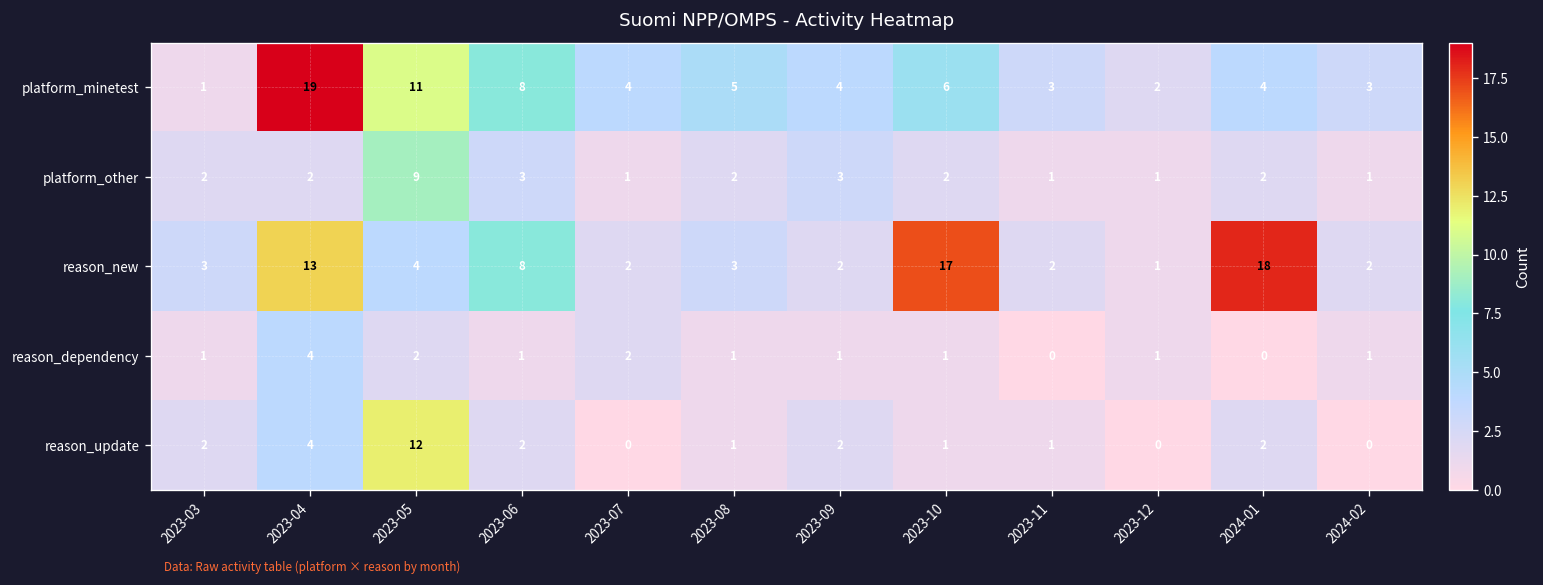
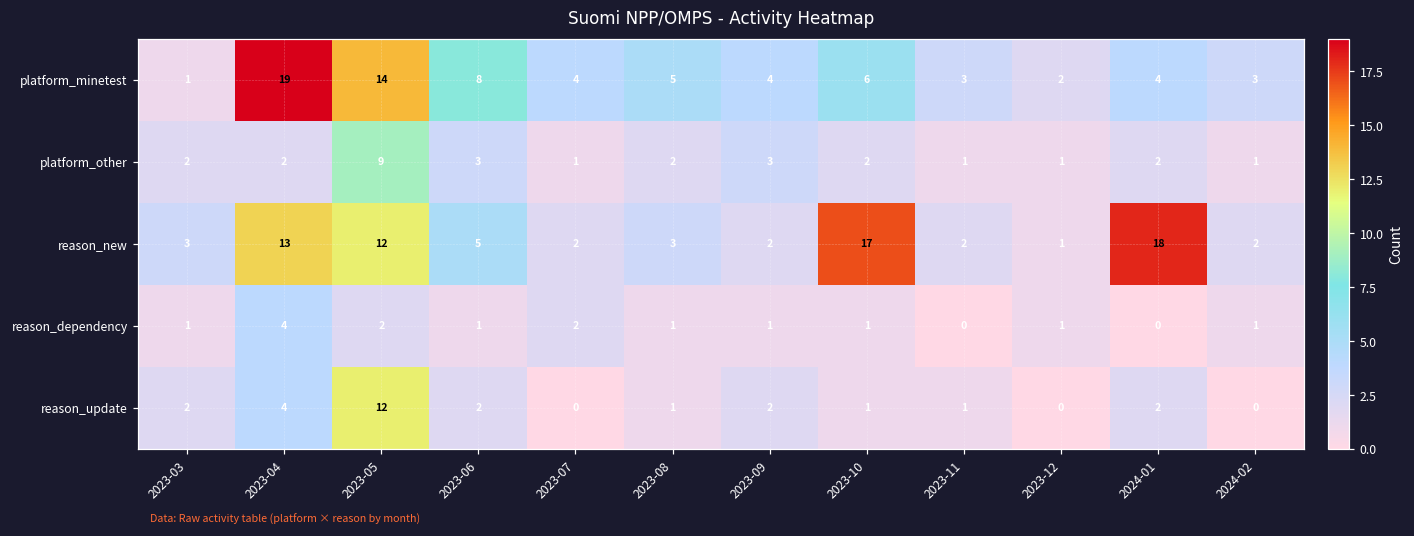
platform_minetest, 2023-05: 11 -> 14
reason_new, 2023-05: 4 -> 12
reason_new, 2023-06: 8 -> 5
